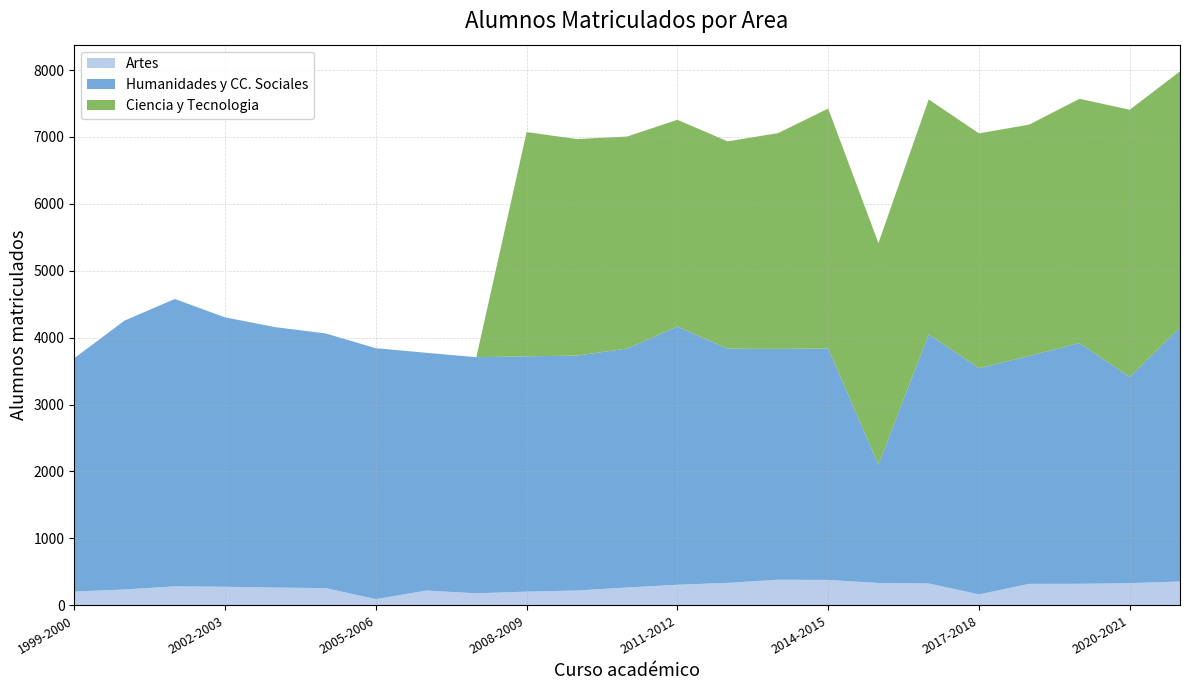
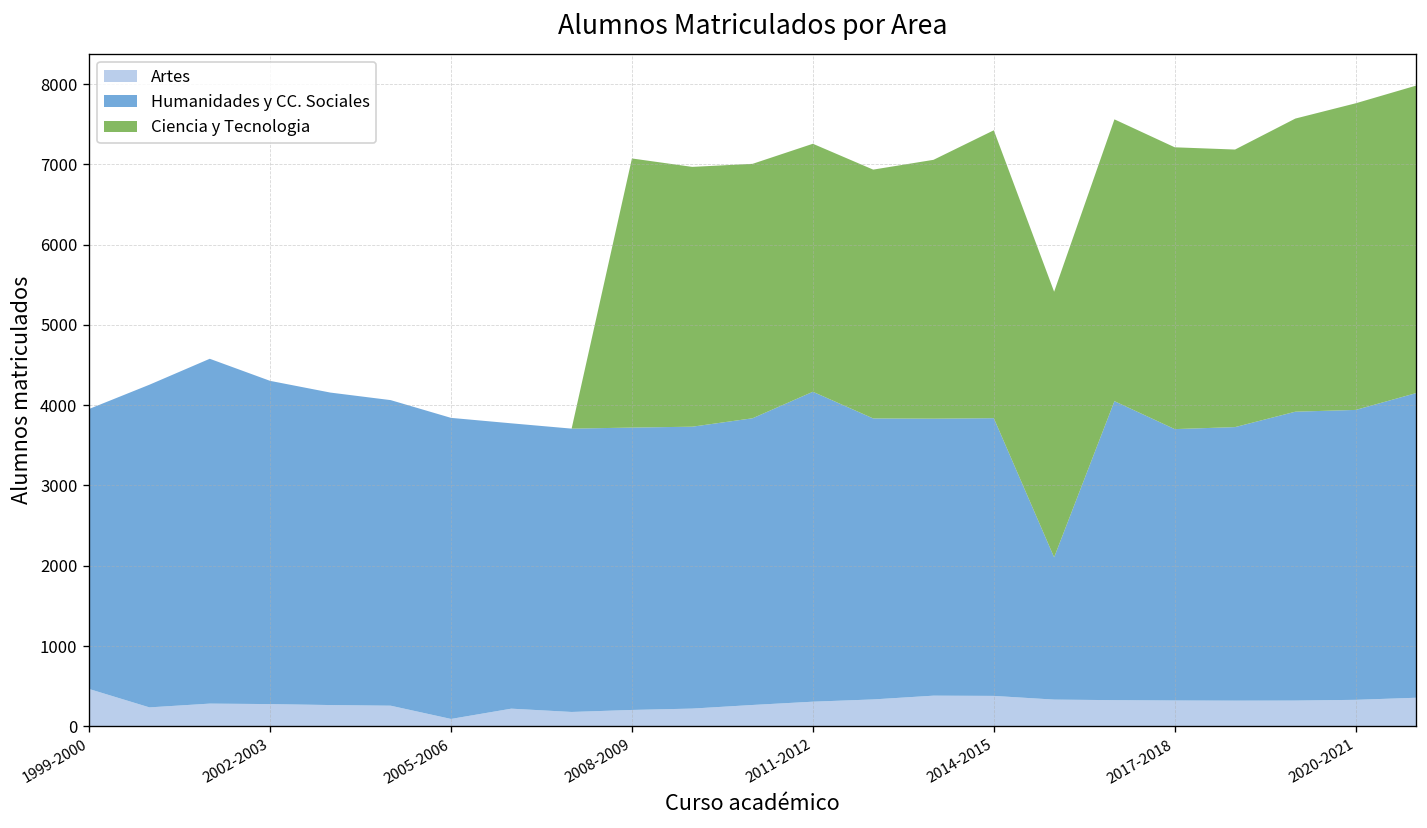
Artes, 1999-2000: 200 -> 500
Artes, 2017-2018: 200 -> 300
Humanidades y CC. Sociales, 2020-2021: 3100 -> 3600
Ciencia y Tecnologia, 2020-2021: 4000 -> 3800
